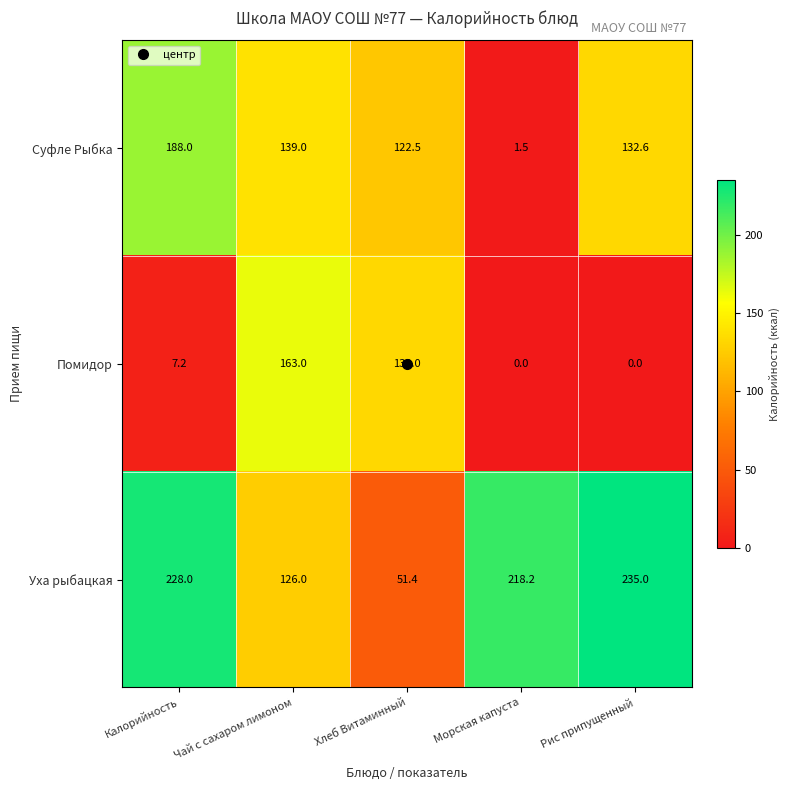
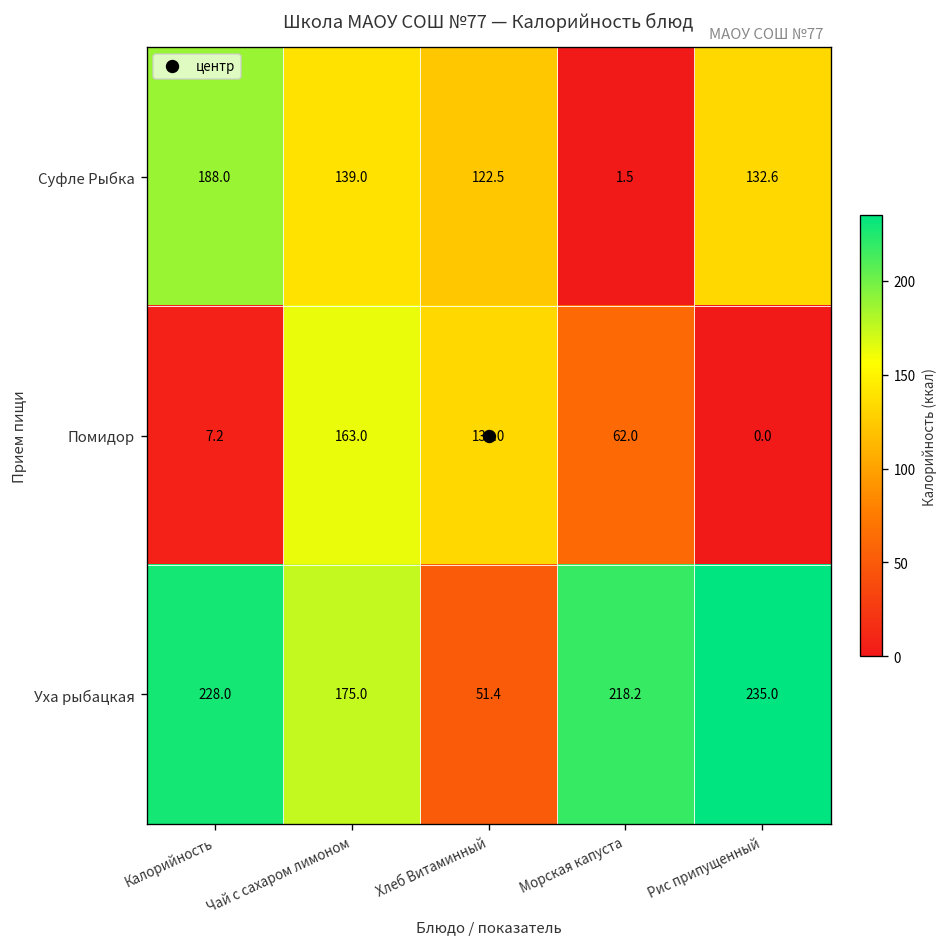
Помидор, Морская капуста: 0.0 -> 62.0
Уха рыбацкая, Чай с сахаром лимоном: 126.0 -> 175.0
